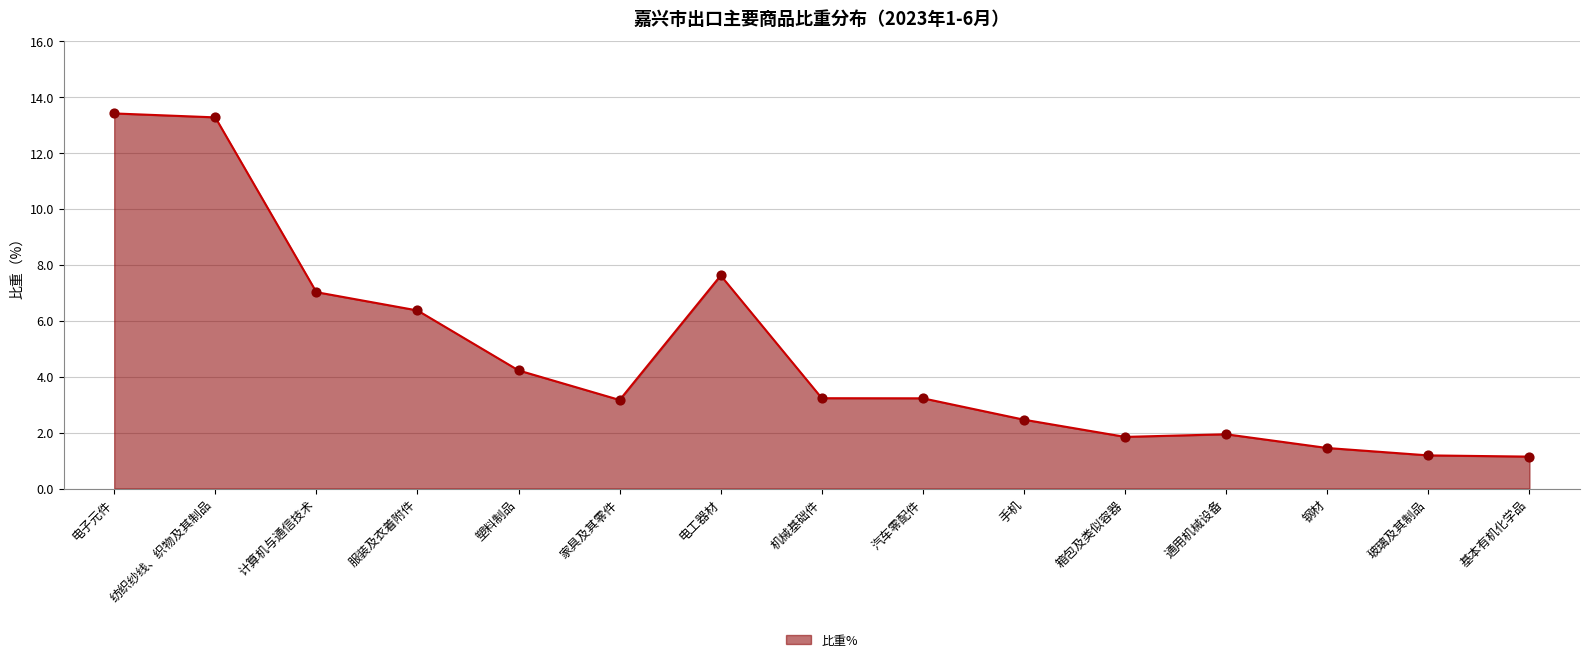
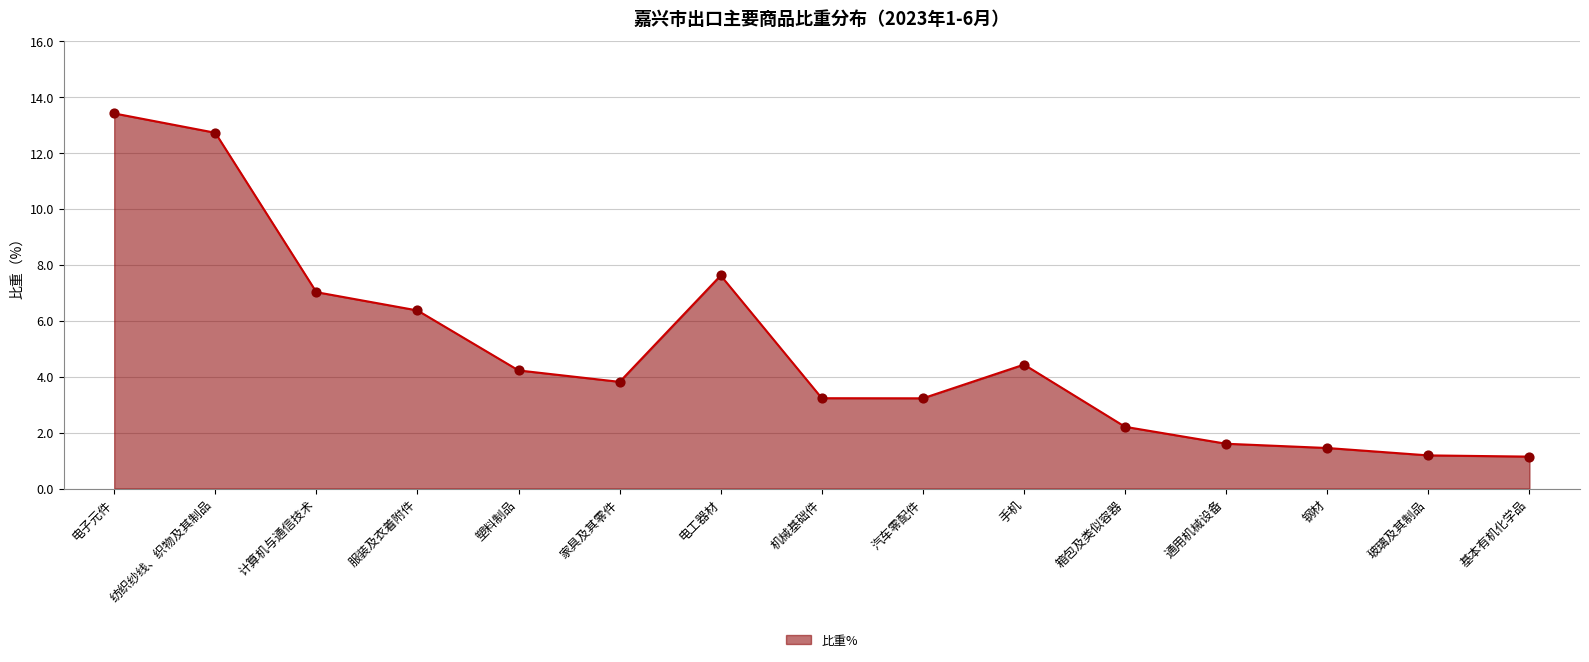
纺织纱线、织物及其制品: 13.3 -> 12.7
家具及其零件: 3.2 -> 3.8
手机: 2.5 -> 4.4
箱包及类似容器: 1.8 -> 2.2
通用机械设备: 1.9 -> 1.6
